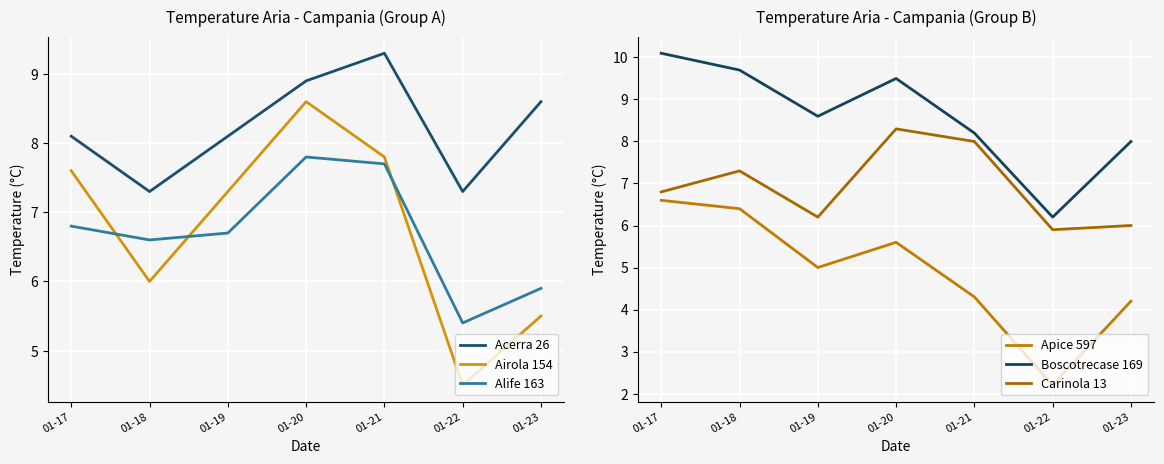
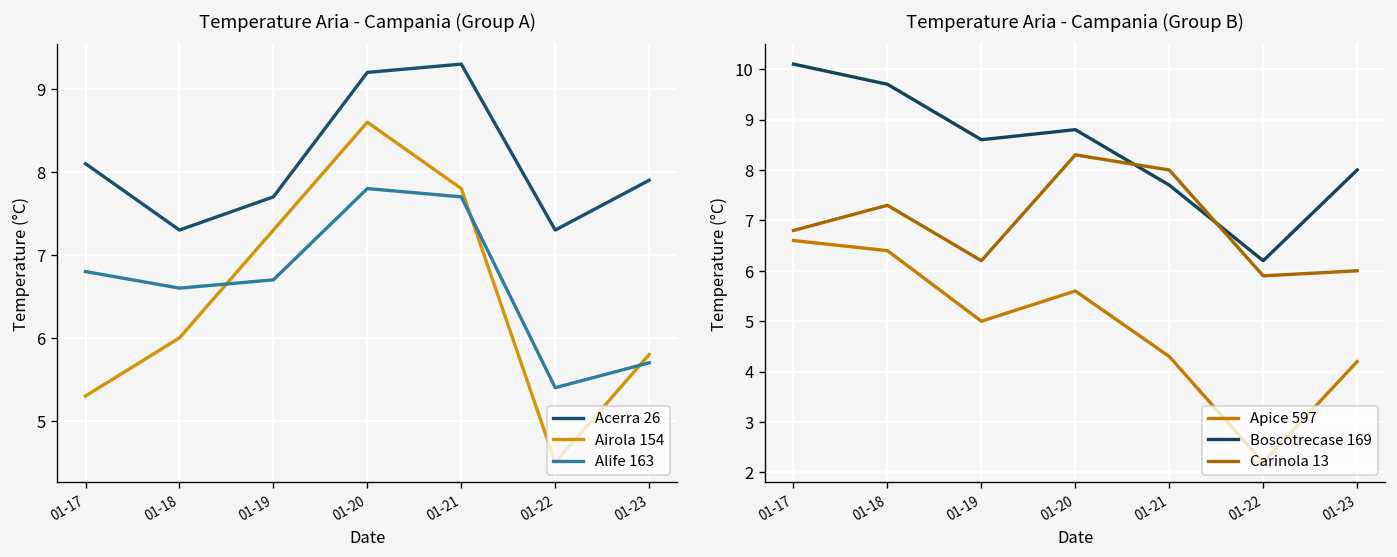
Temperature Aria - Campania (Group A), Airola 154, 01-17: 7.6 -> 5.3
Temperature Aria - Campania (Group A), Acerra 26, 01-19: 8.1 -> 7.7
Temperature Aria - Campania (Group A), Acerra 26, 01-20: 8.9 -> 9.2
Temperature Aria - Campania (Group A), Acerra 26, 01-23: 8.6 -> 7.9
Temperature Aria - Campania (Group A), Airola 154, 01-23: 5.5 -> 5.8
Temperature Aria - Campania (Group A), Alife 163, 01-23: 5.9 -> 5.7
Temperature Aria - Campania (Group B), Boscotrecase 169, 01-20: 9.5 -> 8.8
Temperature Aria - Campania (Group B), Boscotrecase 169, 01-21: 8.2 -> 7.7
